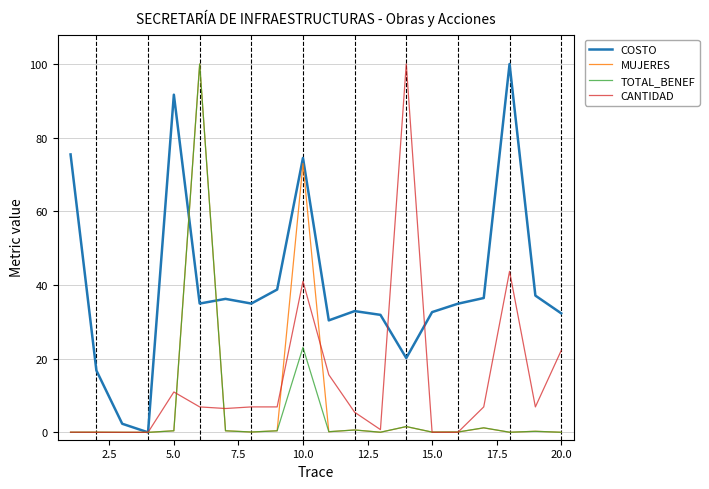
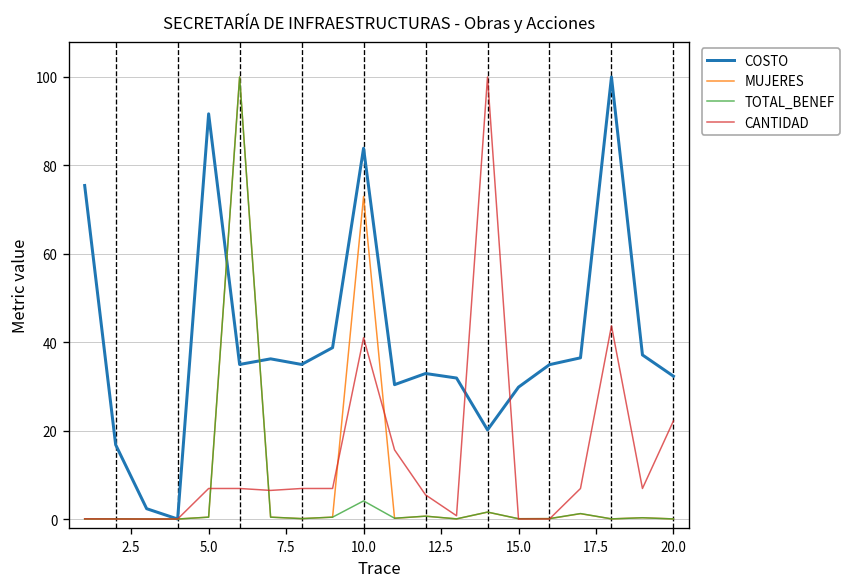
CANTIDAD, 5.0: 11 -> 7
COSTO, 10.0: 74 -> 84
TOTAL_BENEF, 10.0: 23 -> 4
COSTO, 15.0: 33 -> 30
